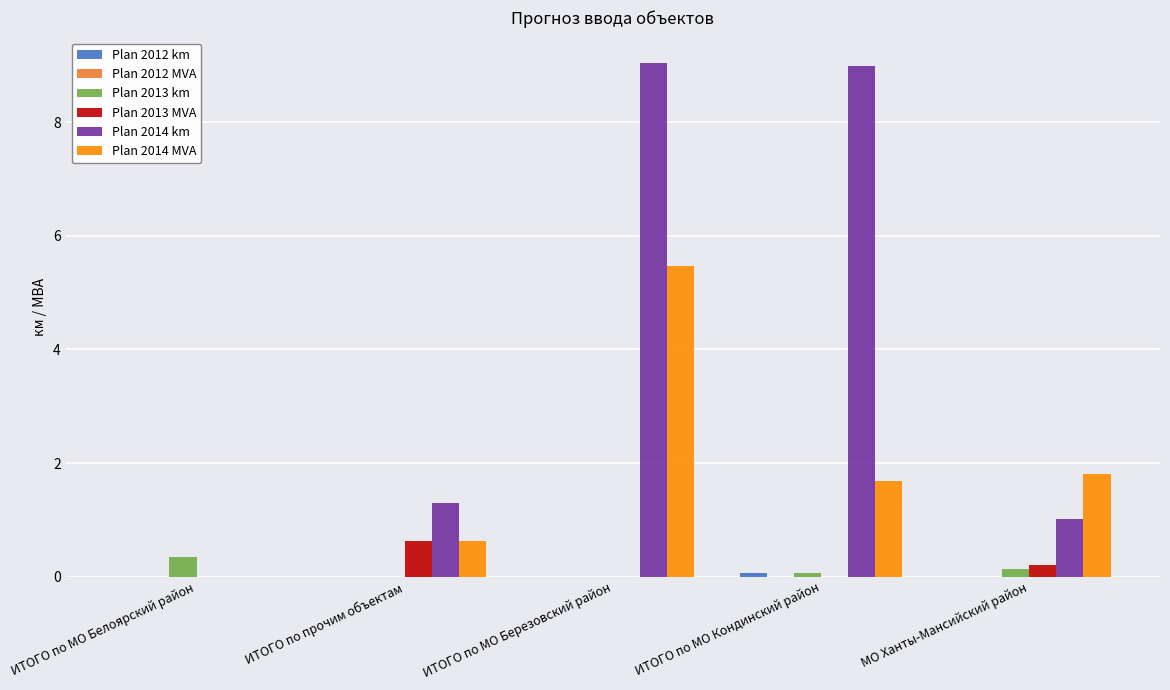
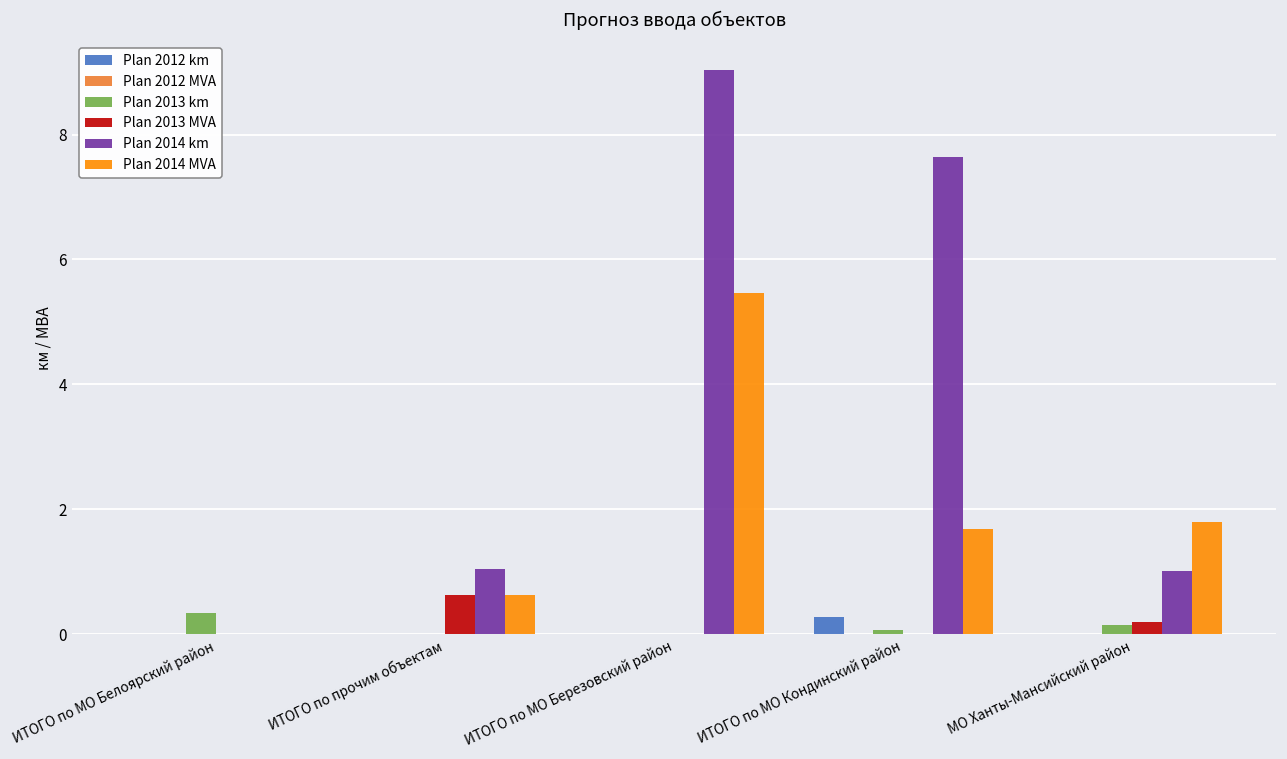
Plan 2014 km, ИТОГО по прочим объектам: 1.3 -> 1.1
Plan 2012 km, ИТОГО по МО Кондинский район: 0.1 -> 0.3
Plan 2014 km, ИТОГО по МО Кондинский район: 9.0 -> 7.6
